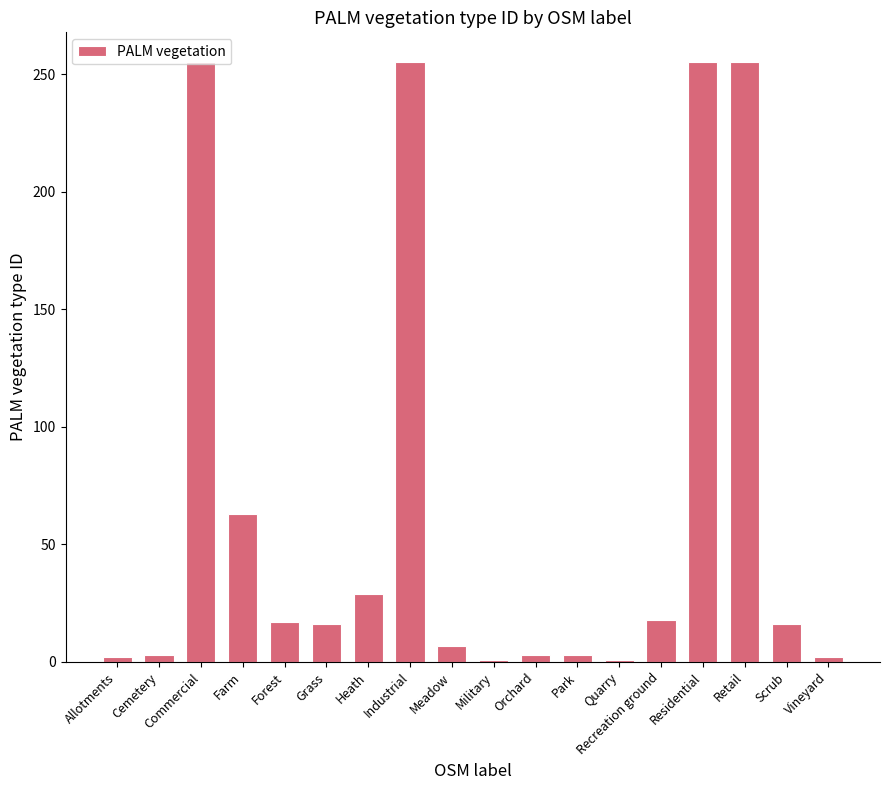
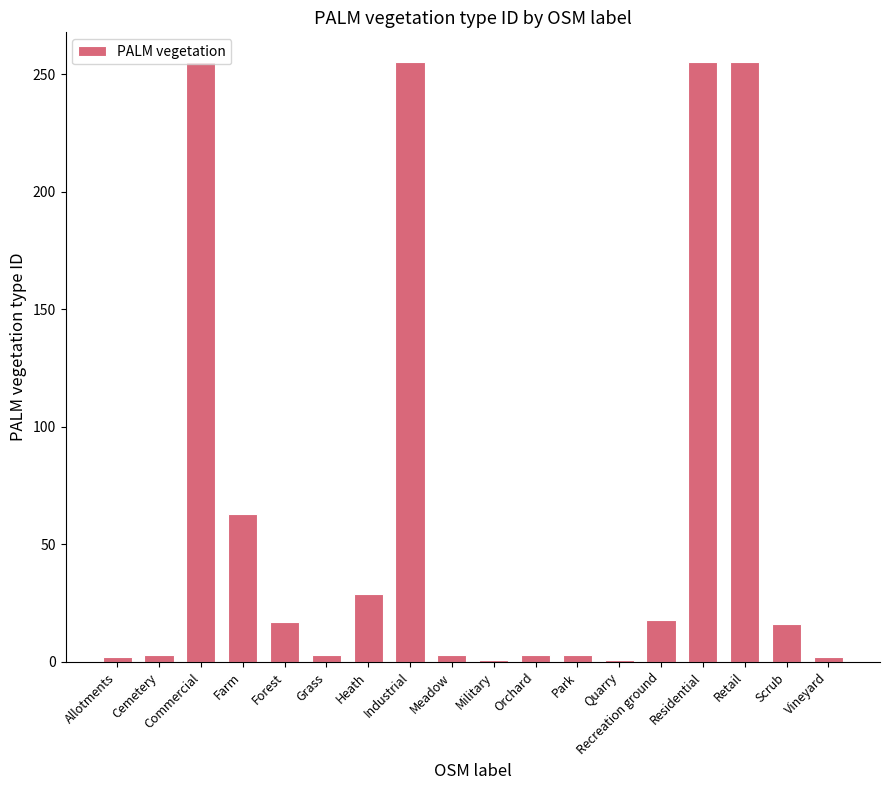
Grass: 16 -> 3
Meadow: 7 -> 3
